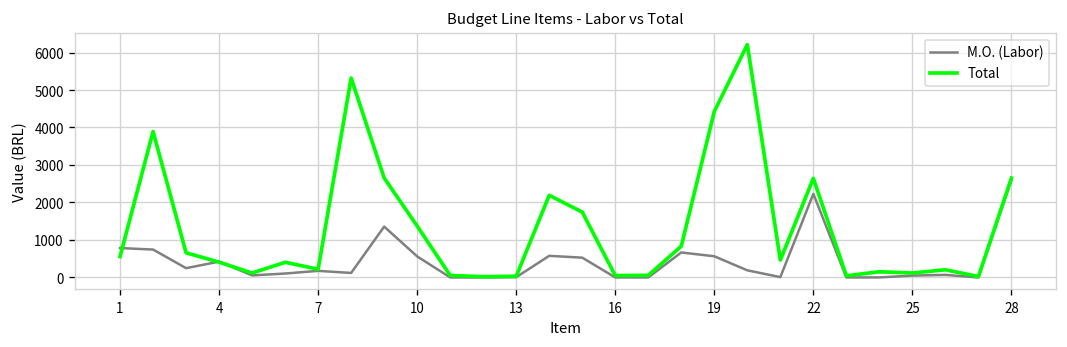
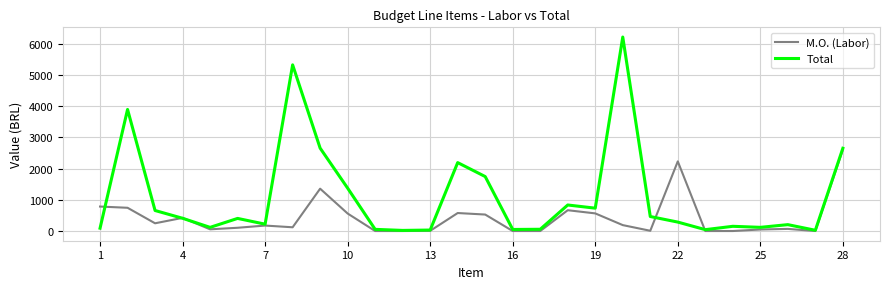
Total, 1: 600 -> 100
Total, 19: 4400 -> 700
Total, 22: 2600 -> 300
